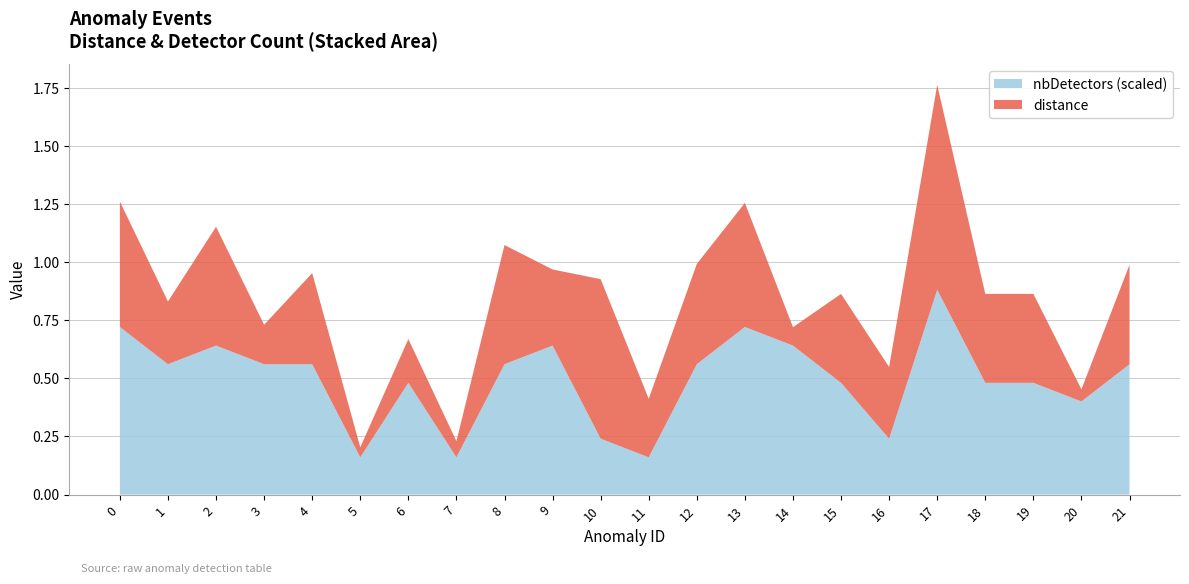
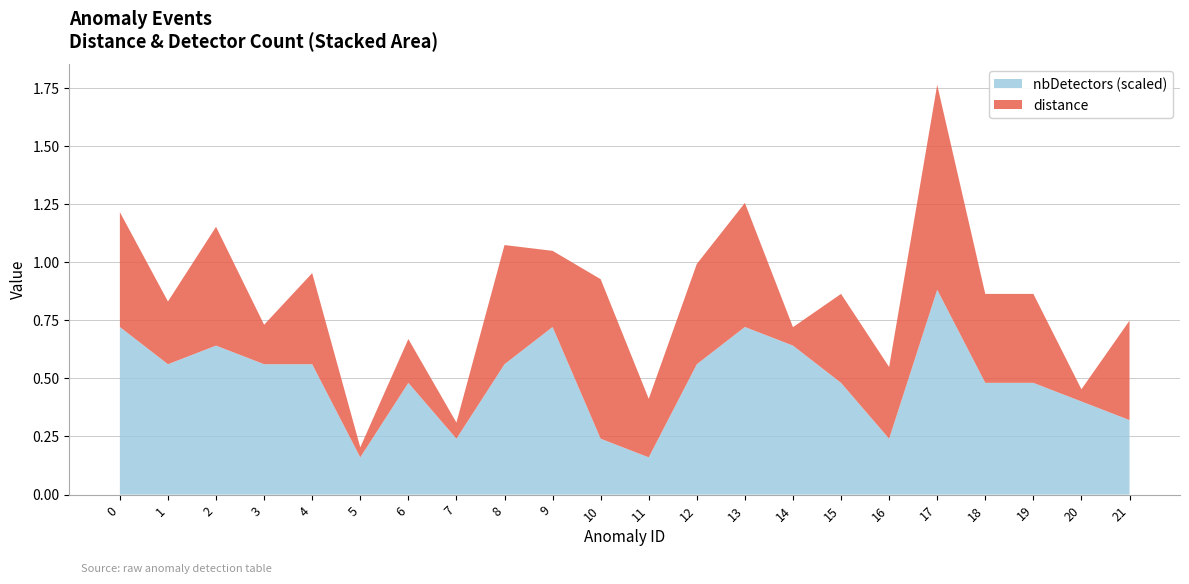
distance, 0: 0.54 -> 0.49
nbDetectors (scaled), 7: 0.16 -> 0.24
nbDetectors (scaled), 9: 0.64 -> 0.72
nbDetectors (scaled), 21: 0.56 -> 0.32
